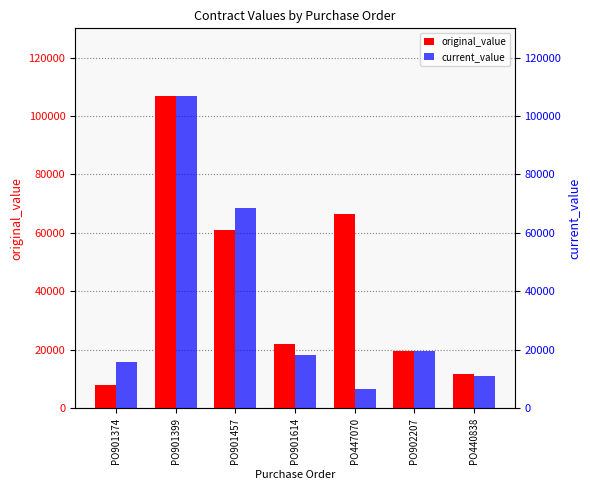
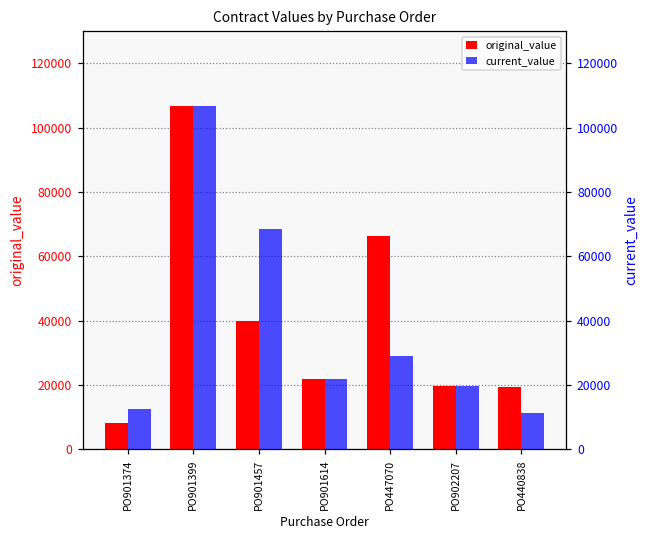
original_value, PO901457: 61000 -> 40000
original_value, PO440838: 12000 -> 19000
current_value, PO901374: 16000 -> 12000
current_value, PO901614: 18000 -> 22000
current_value, PO447070: 6000 -> 29000
